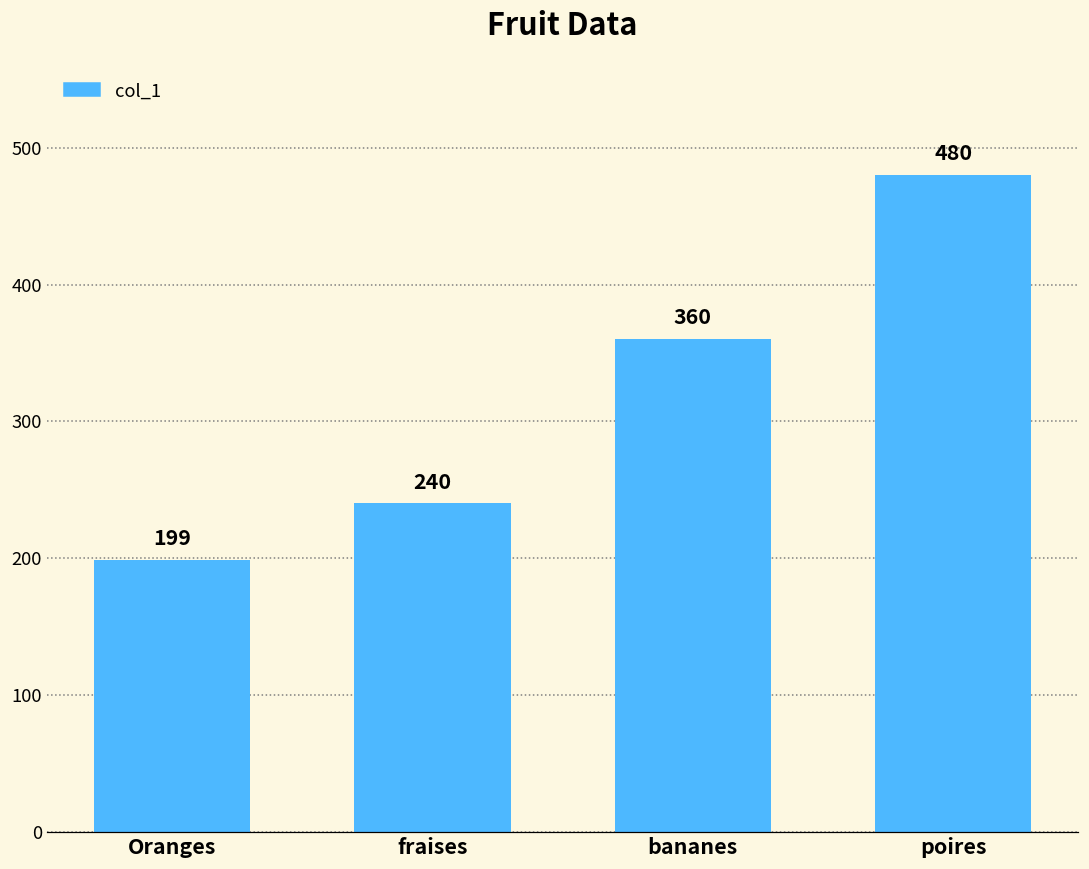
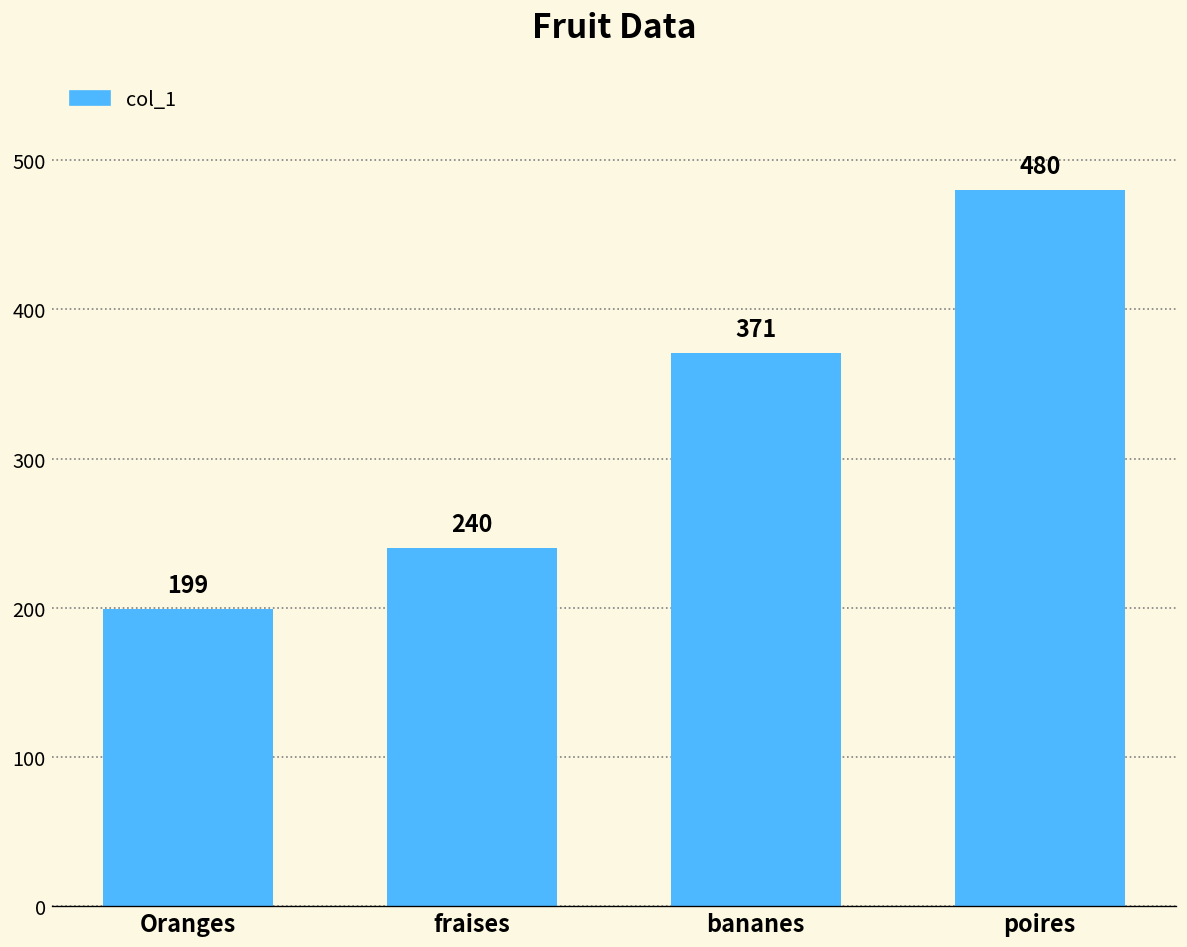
bananes: 360 -> 371
